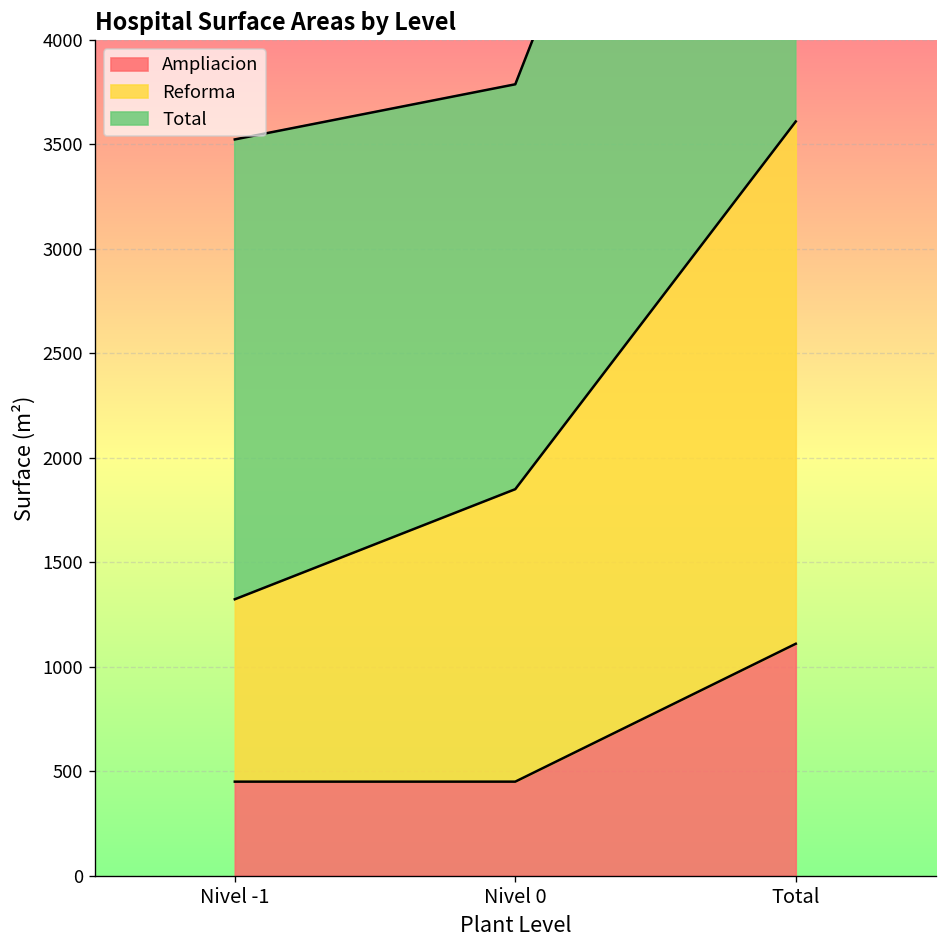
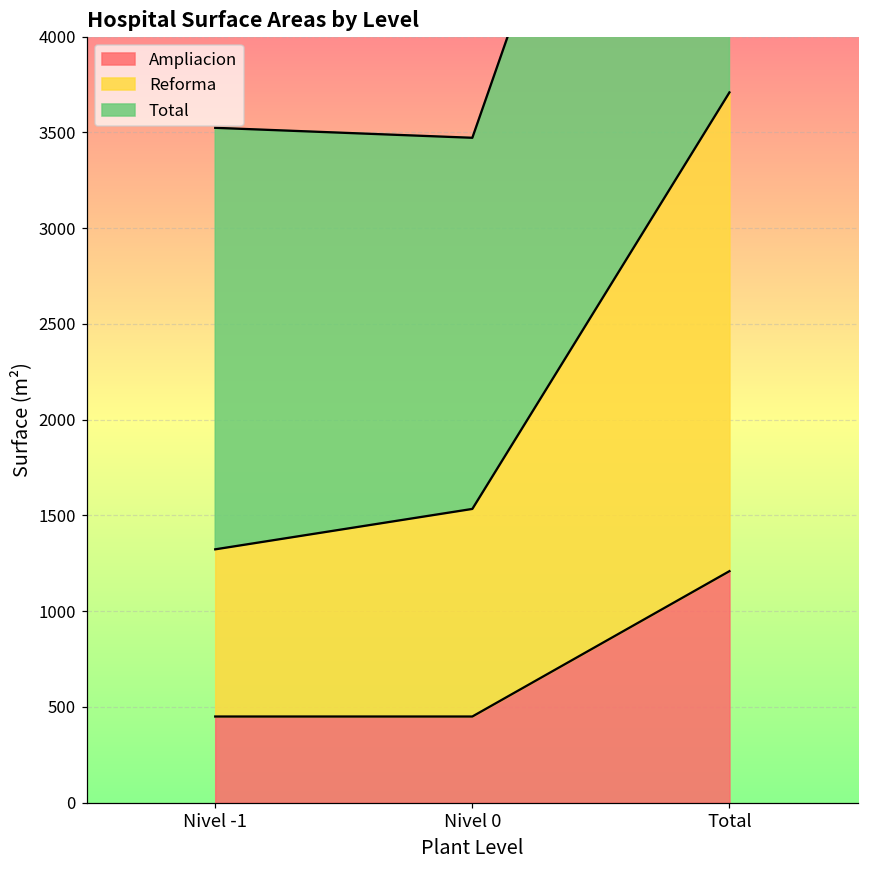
Reforma, Nivel 0: 1400 -> 1080
Ampliacion, Total: 1110 -> 1210
